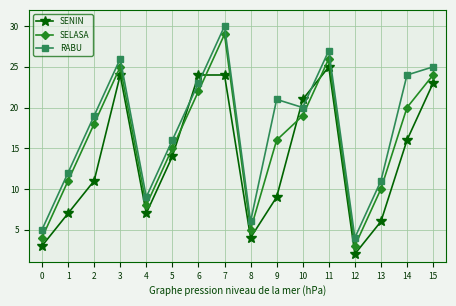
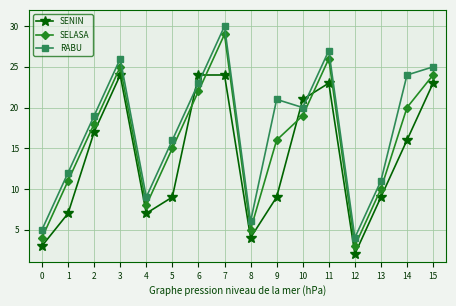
SENIN, 2: 11 -> 17
SENIN, 5: 14 -> 9
SENIN, 11: 25 -> 23
SENIN, 13: 6 -> 9
